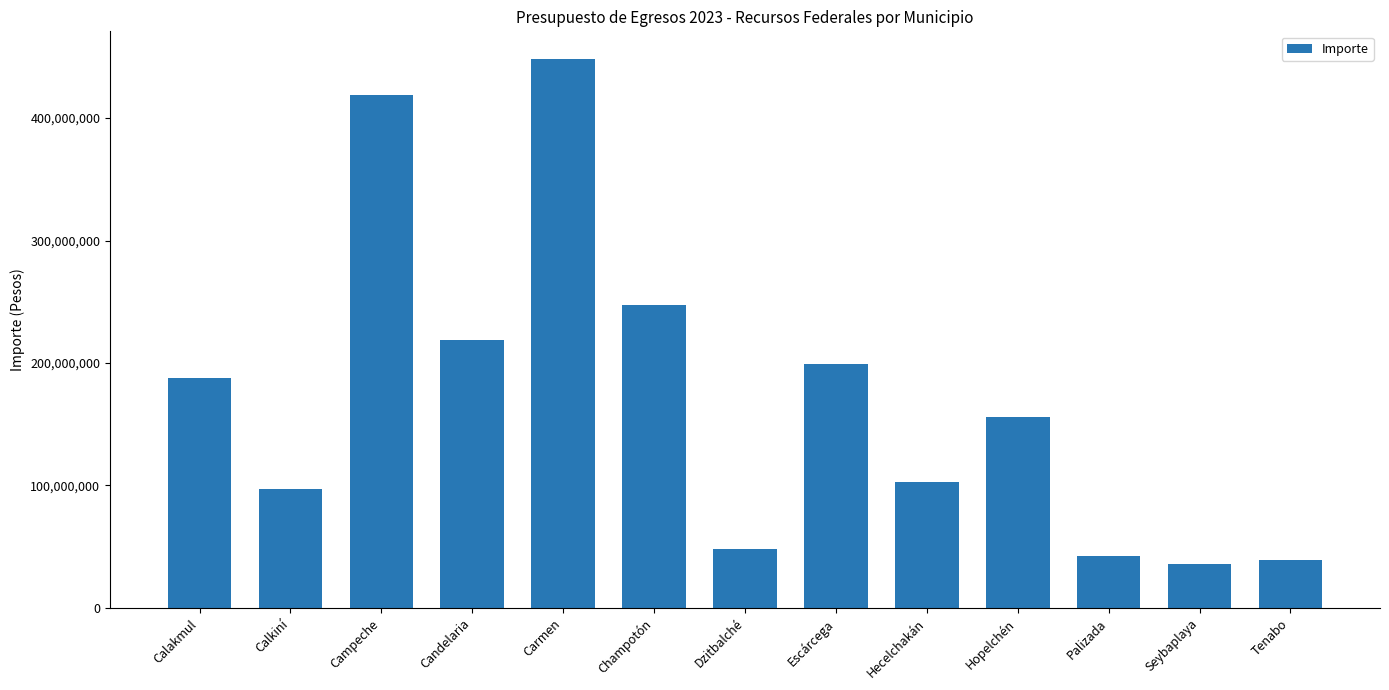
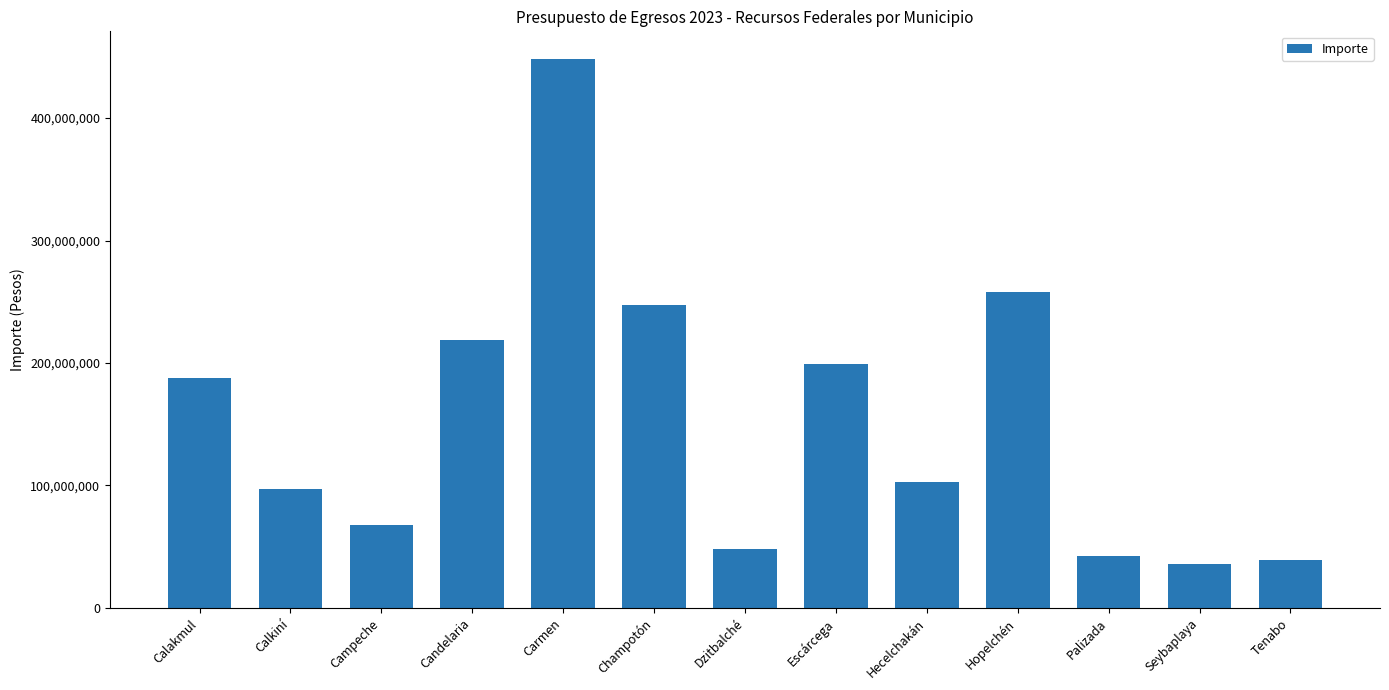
Campeche: 419,000,000 -> 68,000,000
Hopelchén: 156,000,000 -> 258,000,000
